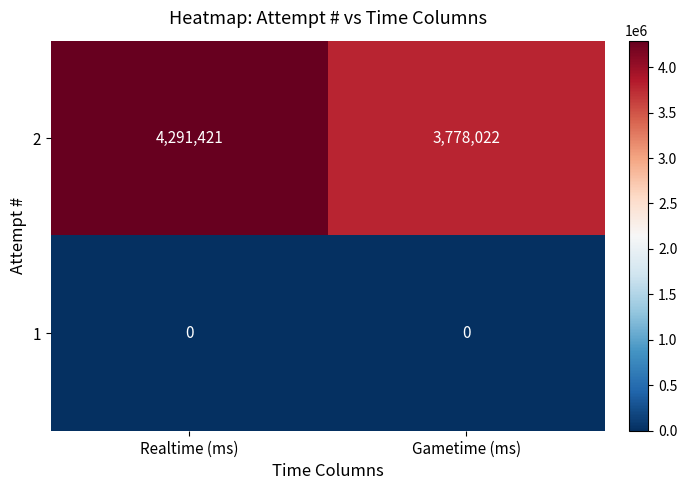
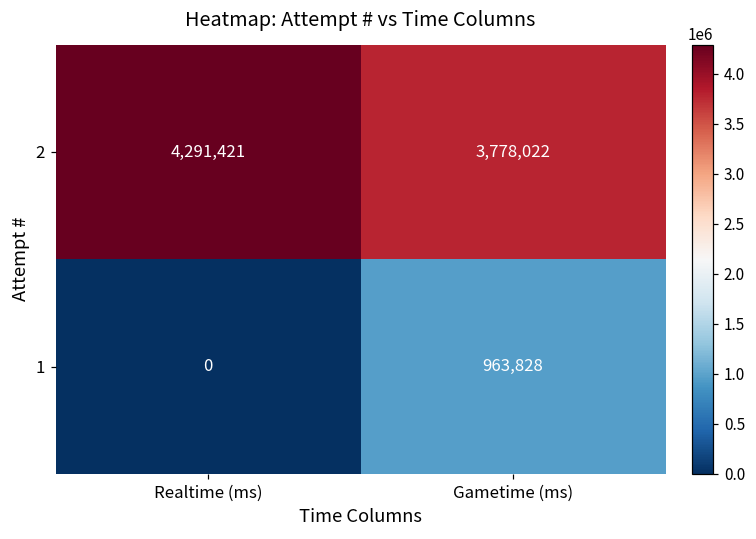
1, Gametime (ms): 0 -> 963,828
